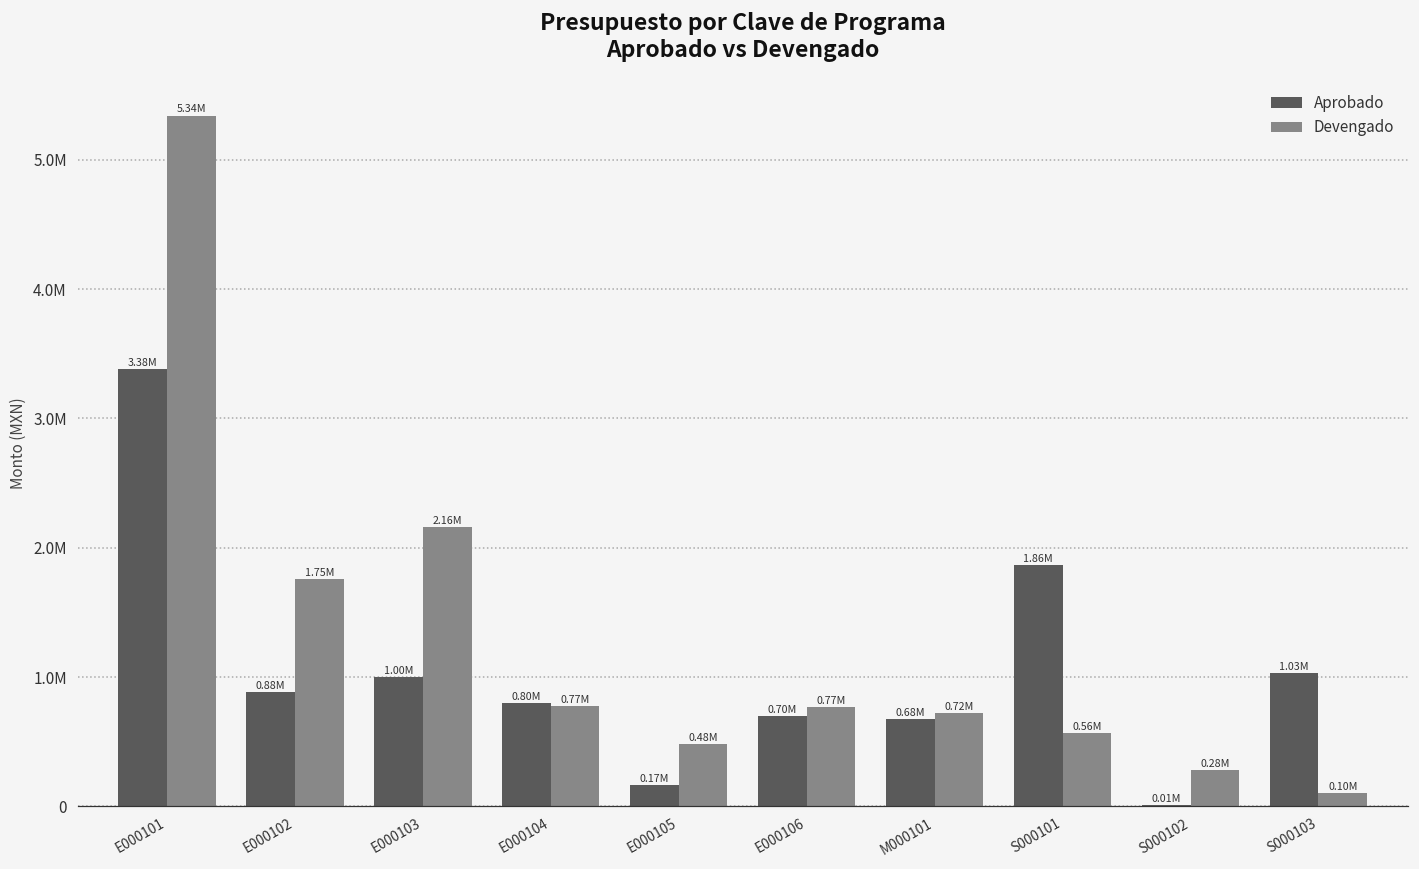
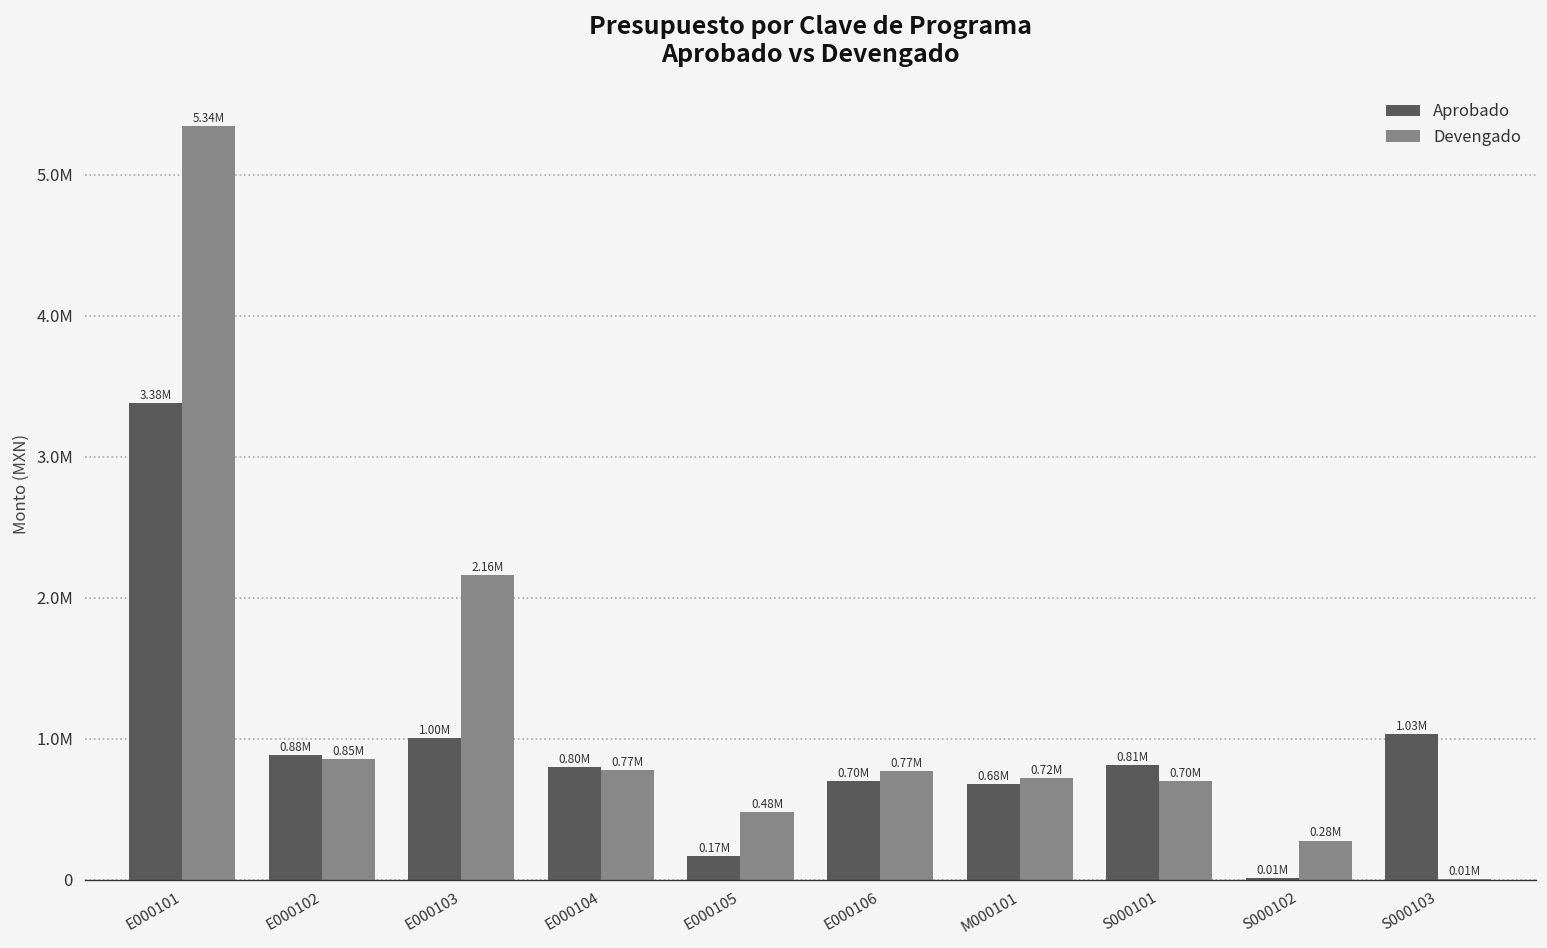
Devengado, E000102: 1.75M -> 0.85M
Aprobado, S000101: 1.86M -> 0.81M
Devengado, S000101: 0.56M -> 0.70M
Devengado, S000103: 0.10M -> 0.01M
